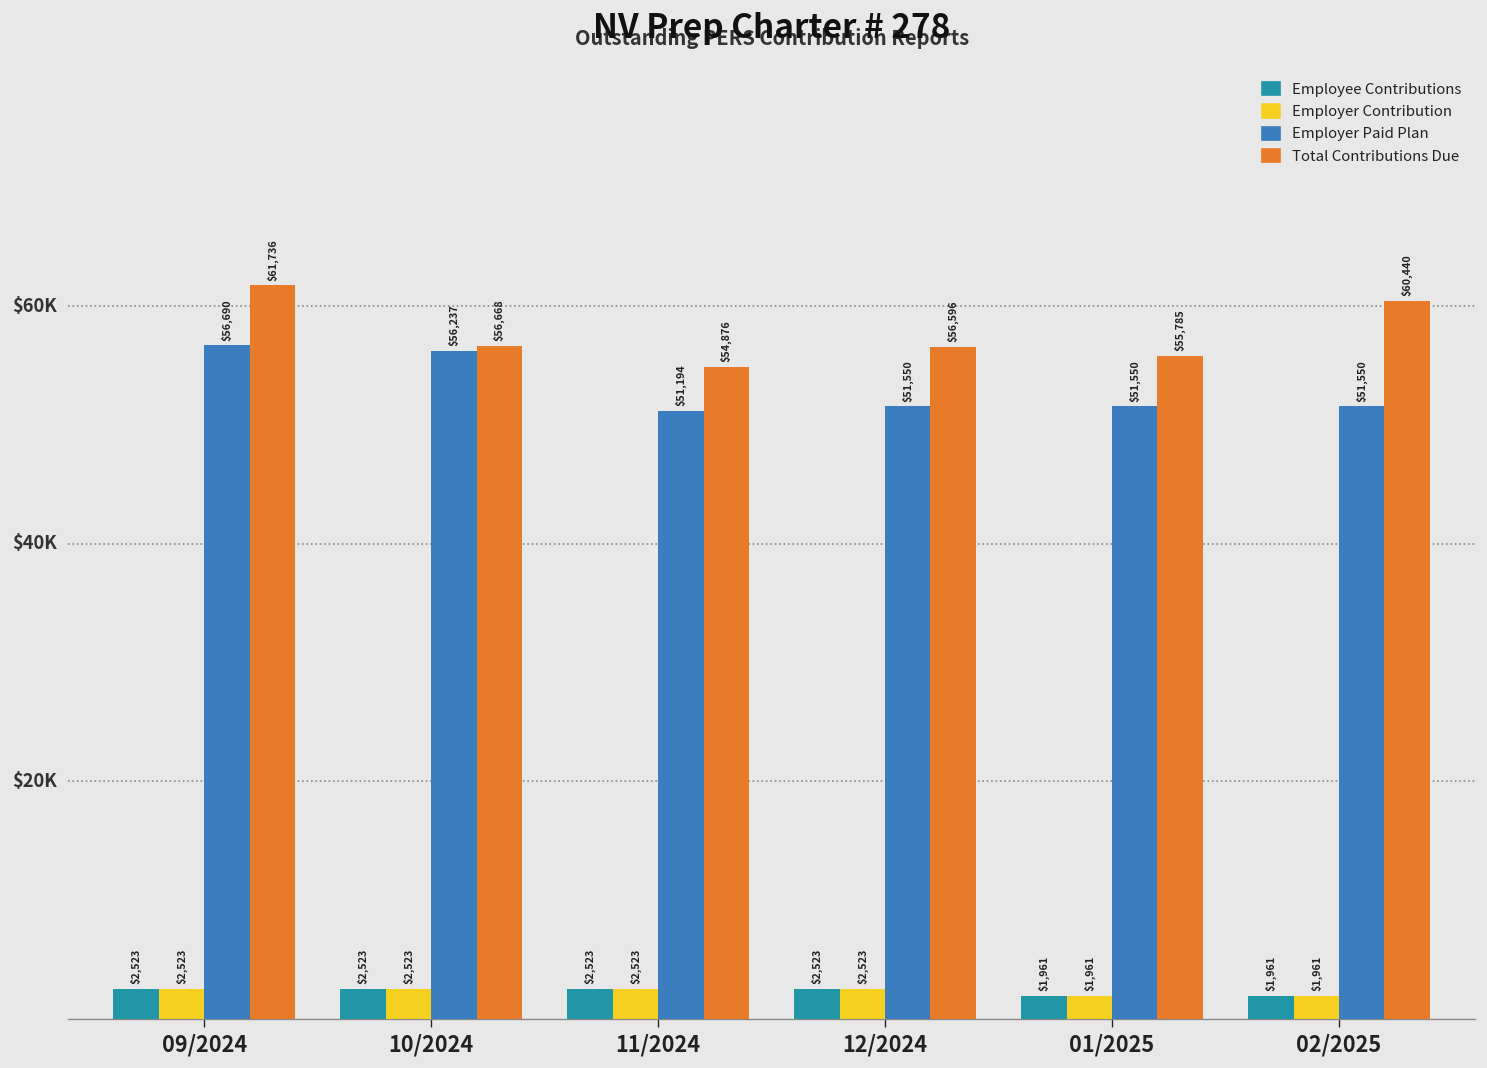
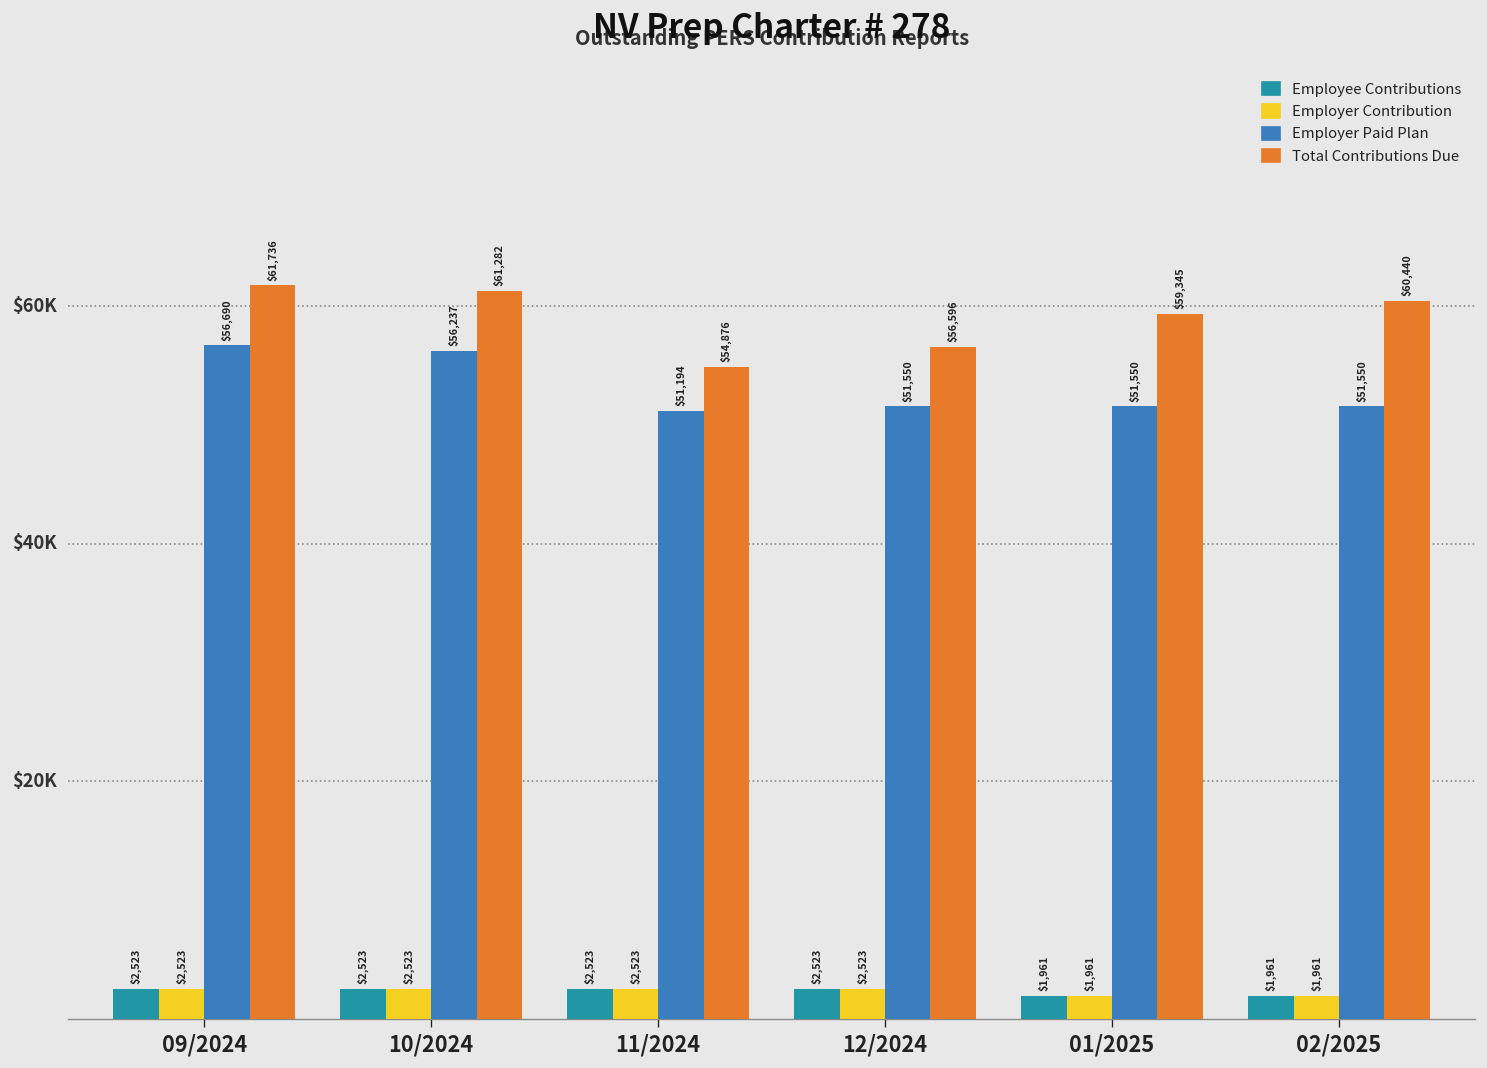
Total Contributions Due, 10/2024: $56,668 -> $61,282
Total Contributions Due, 01/2025: $55,785 -> $59,345
